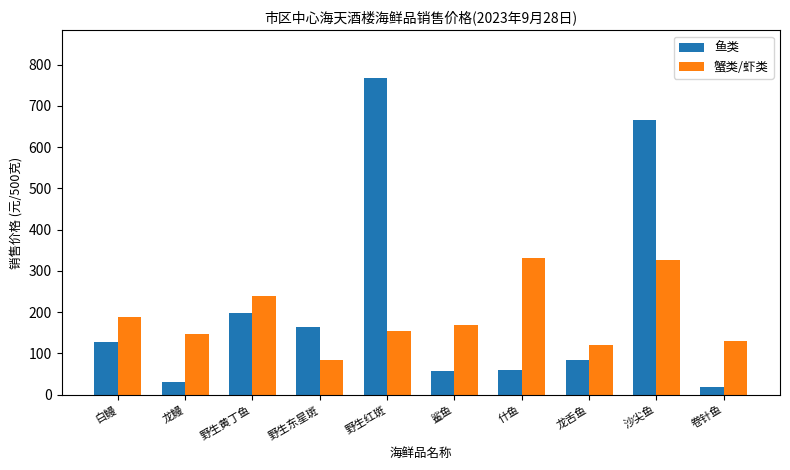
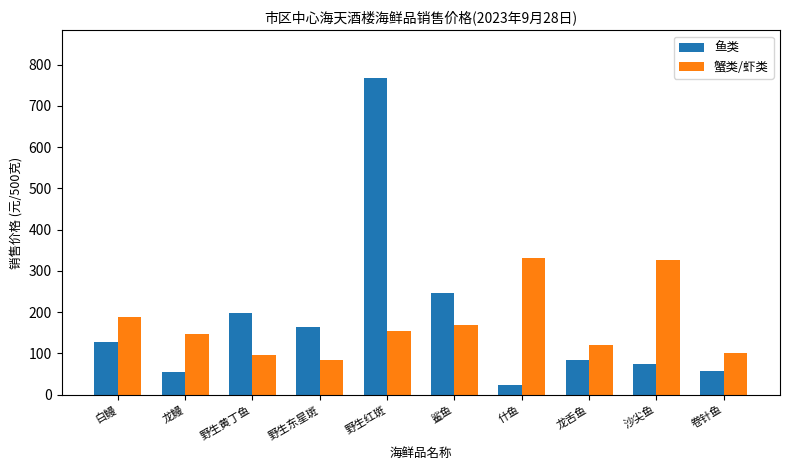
鱼类, 龙鳗: 30 -> 60
蟹类/虾类, 野生黄丁鱼: 240 -> 100
鱼类, 鲨鱼: 60 -> 250
鱼类, 什鱼: 60 -> 20
鱼类, 沙尖鱼: 670 -> 80
鱼类, 卷针鱼: 20 -> 60
蟹类/虾类, 卷针鱼: 130 -> 100
